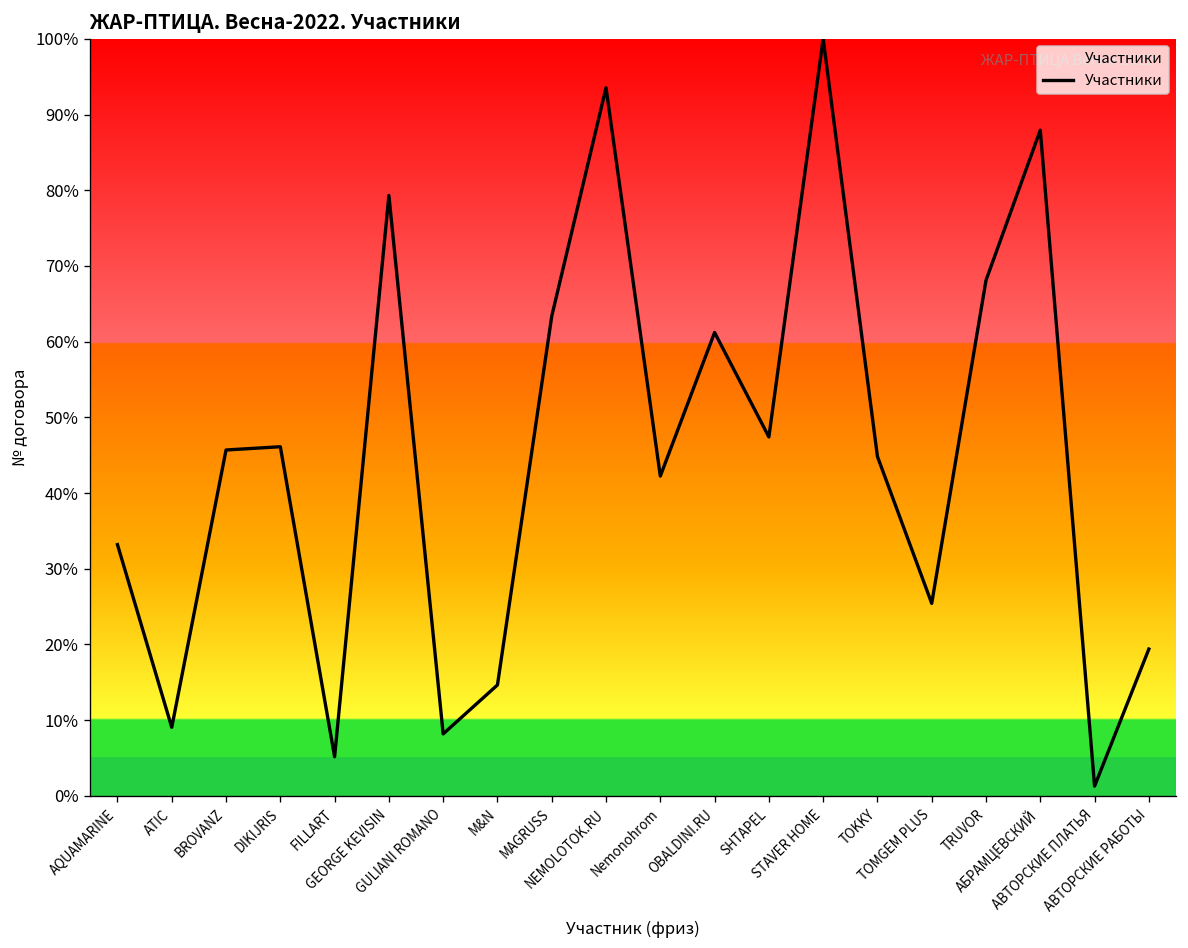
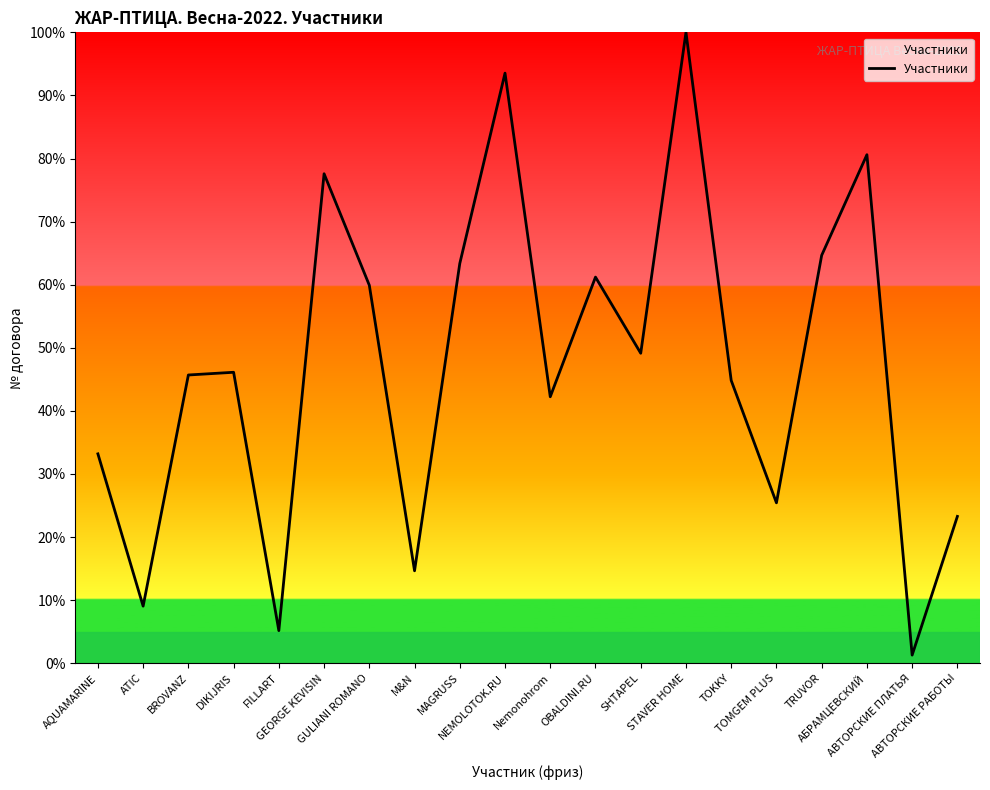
GEORGE KEVISIN: 79% -> 78%
GULIANI ROMANO: 8% -> 60%
SHTAPEL: 47% -> 49%
TRUVOR: 68% -> 65%
АБРАМЦЕВСКИЙ: 88% -> 81%
АВТОРСКИЕ РАБОТЫ: 19% -> 23%
